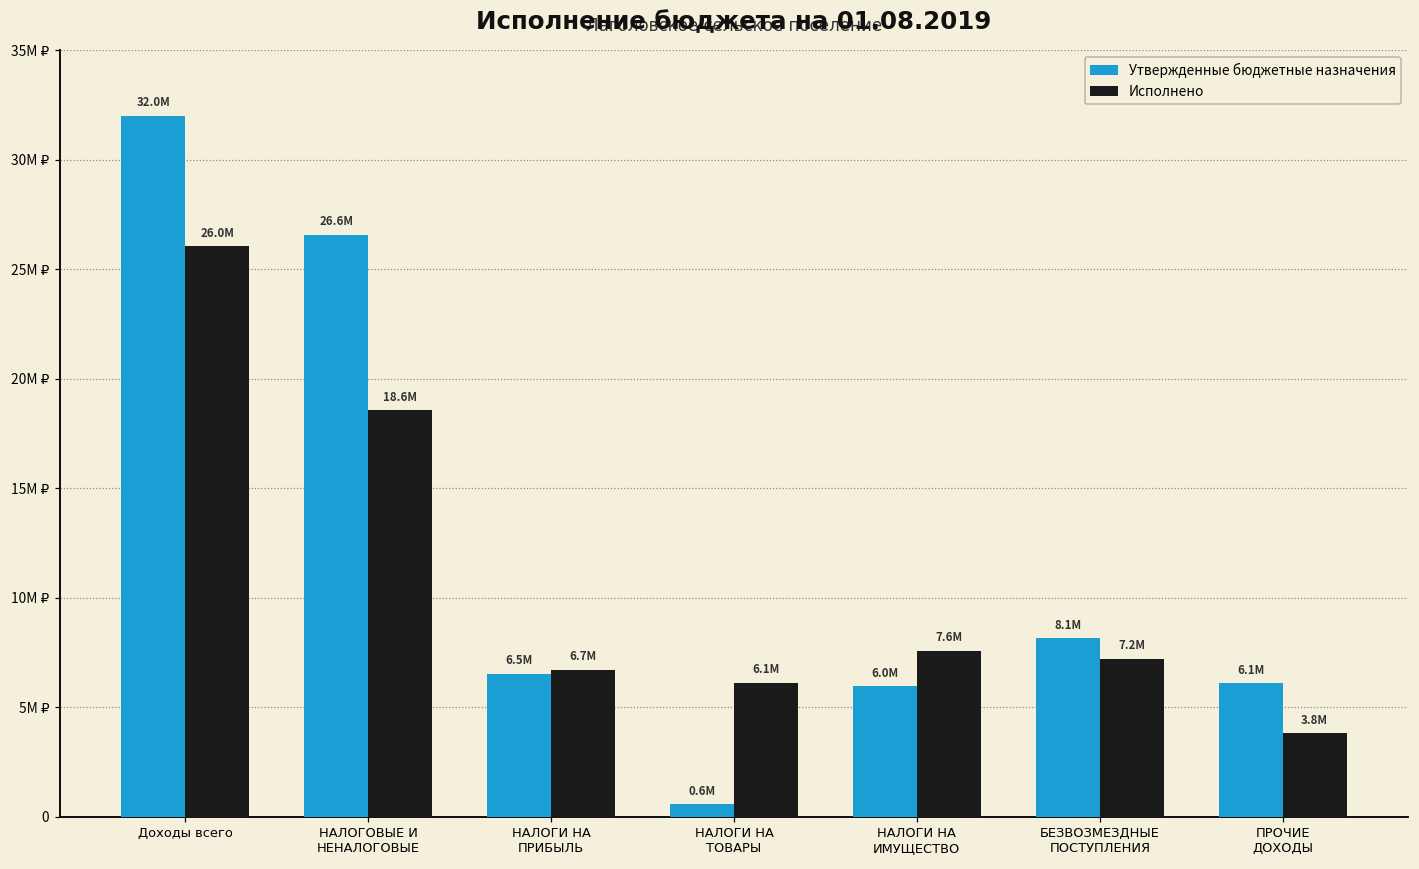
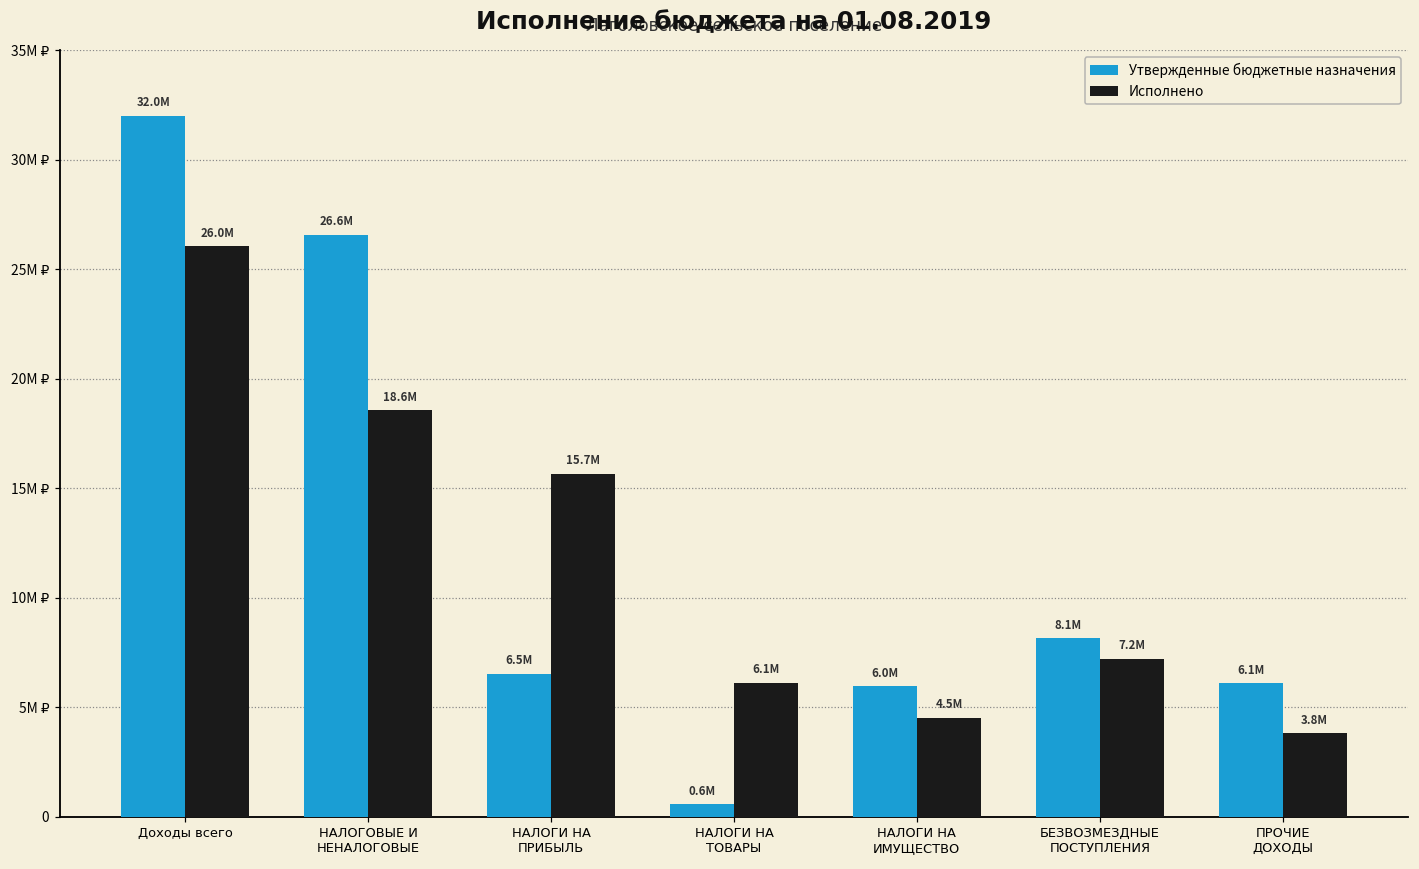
Исполнено, НАЛОГИ НА ПРИБЫЛЬ: 6.7M -> 15.7M
Исполнено, НАЛОГИ НА ИМУЩЕСТВО: 7.6M -> 4.5M
